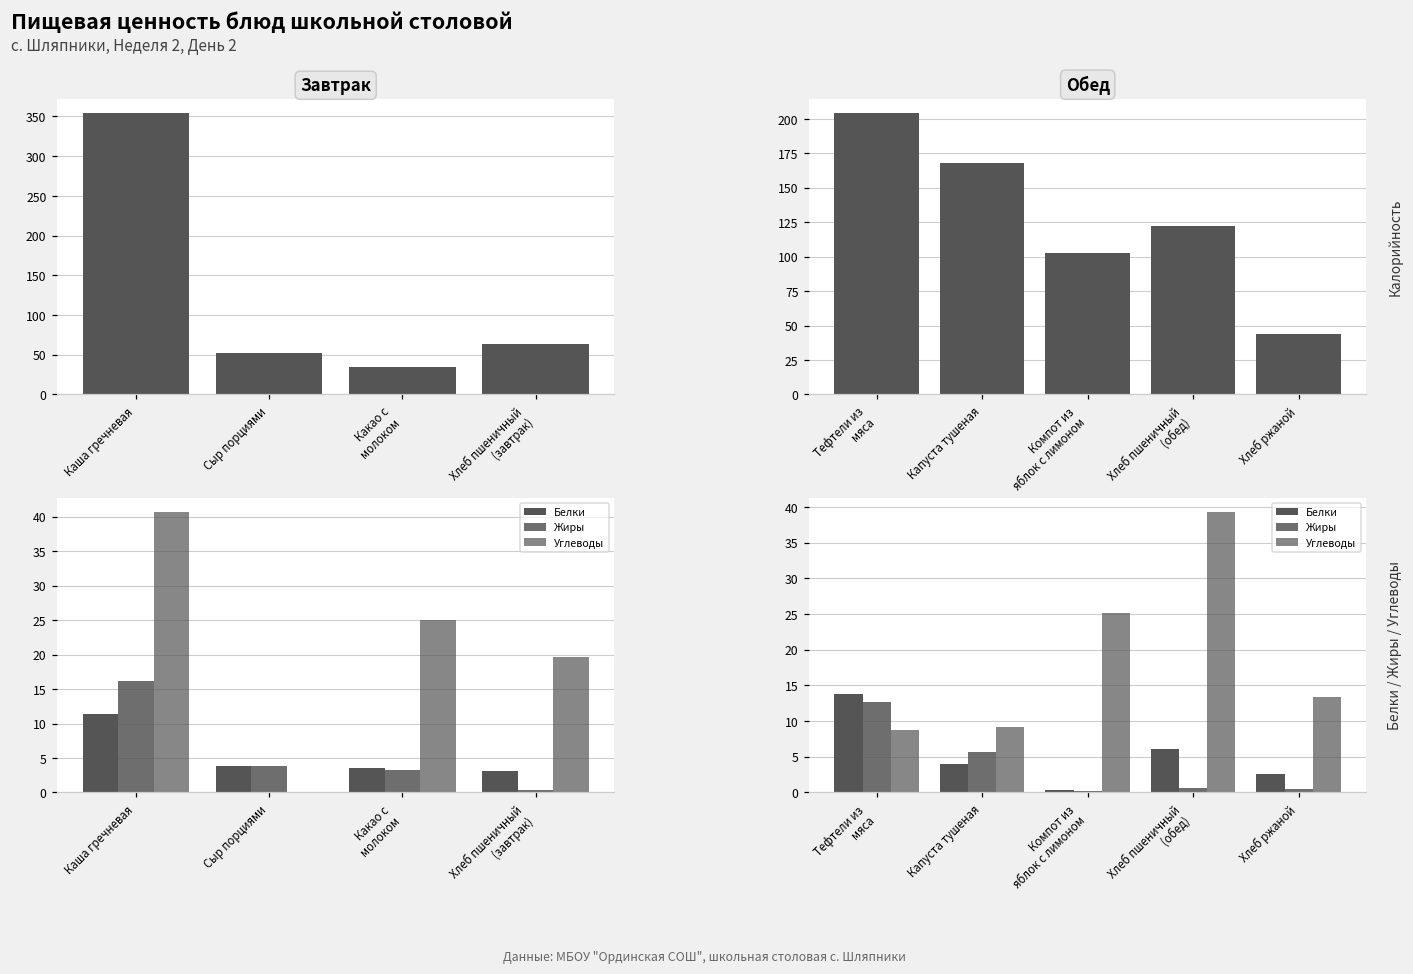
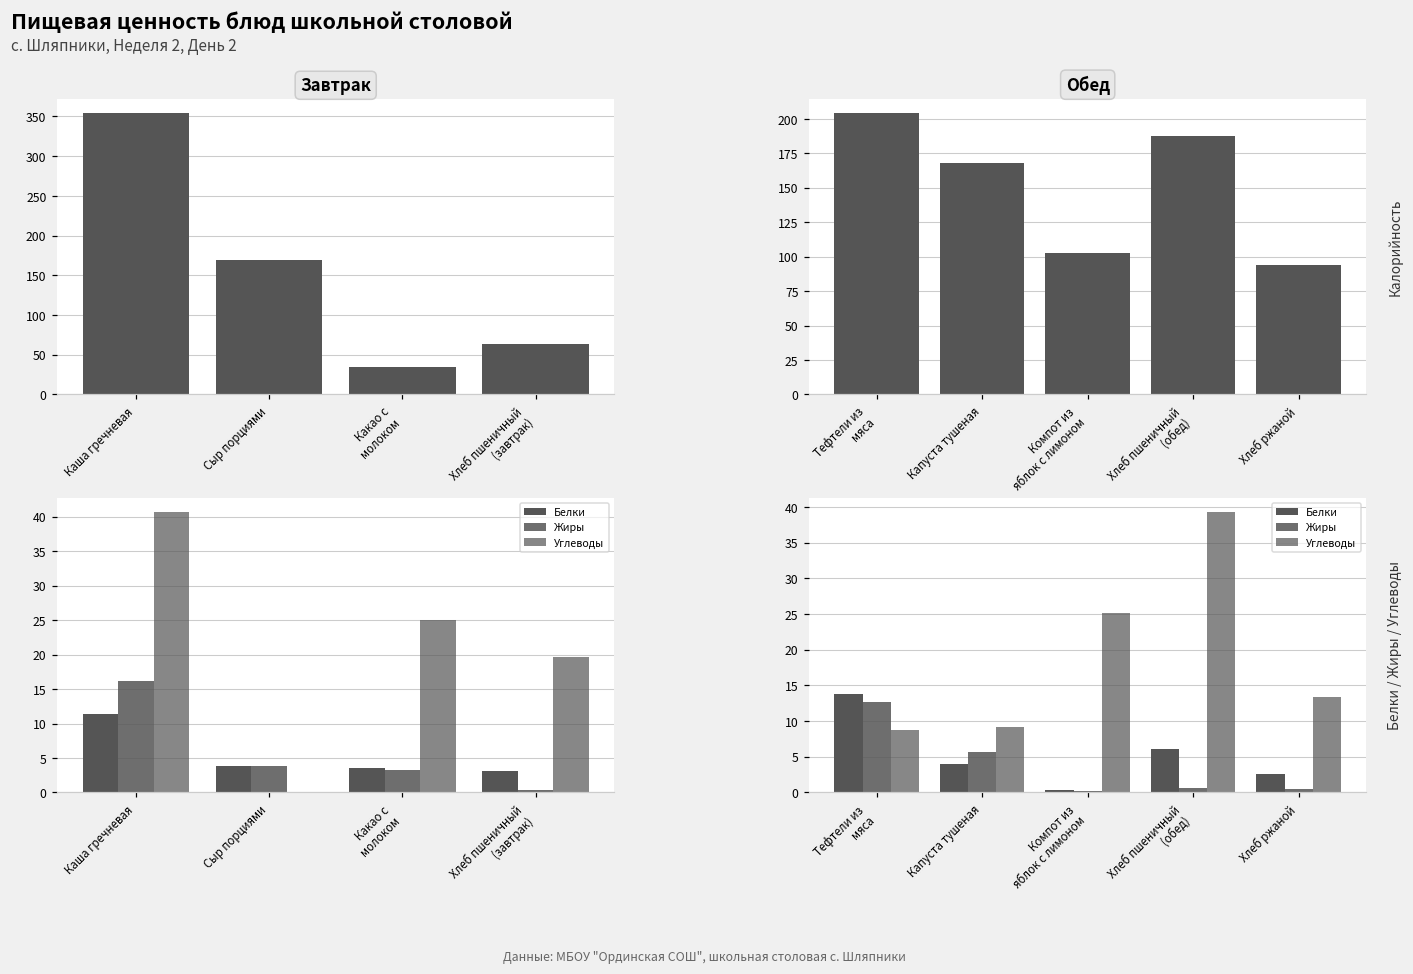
Завтрак, Сыр порциями: 50 -> 170
Обед, Хлеб пшеничный (обед): 122 -> 188
Обед, Хлеб ржаной: 44 -> 94
